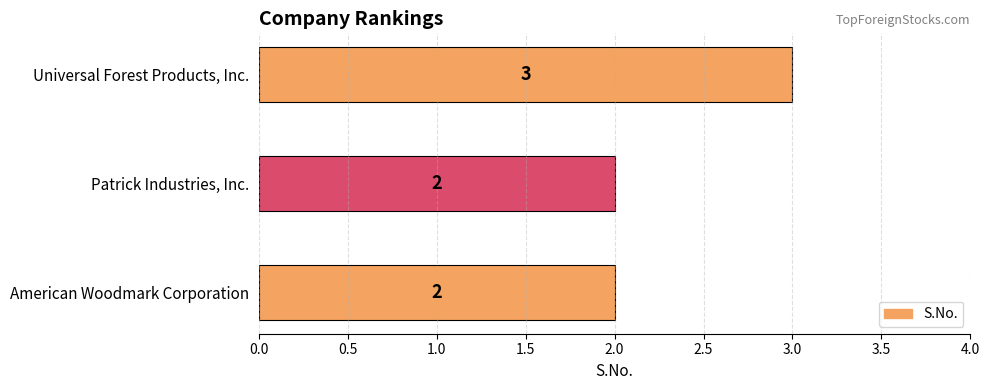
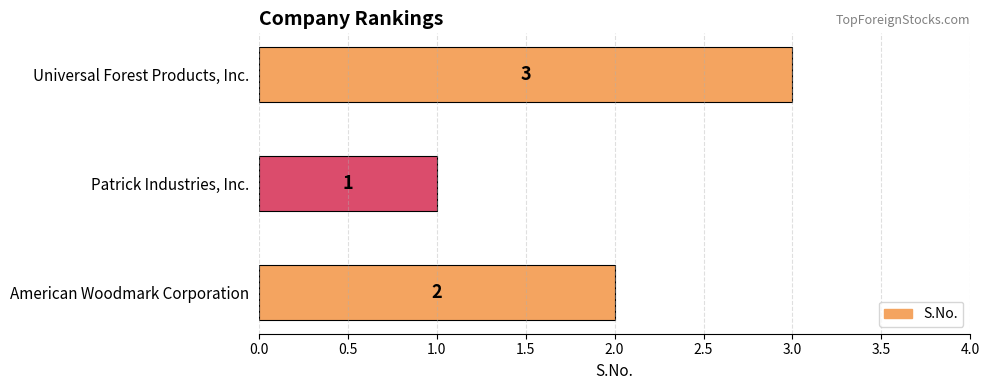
Patrick Industries, Inc.: 2 -> 1
